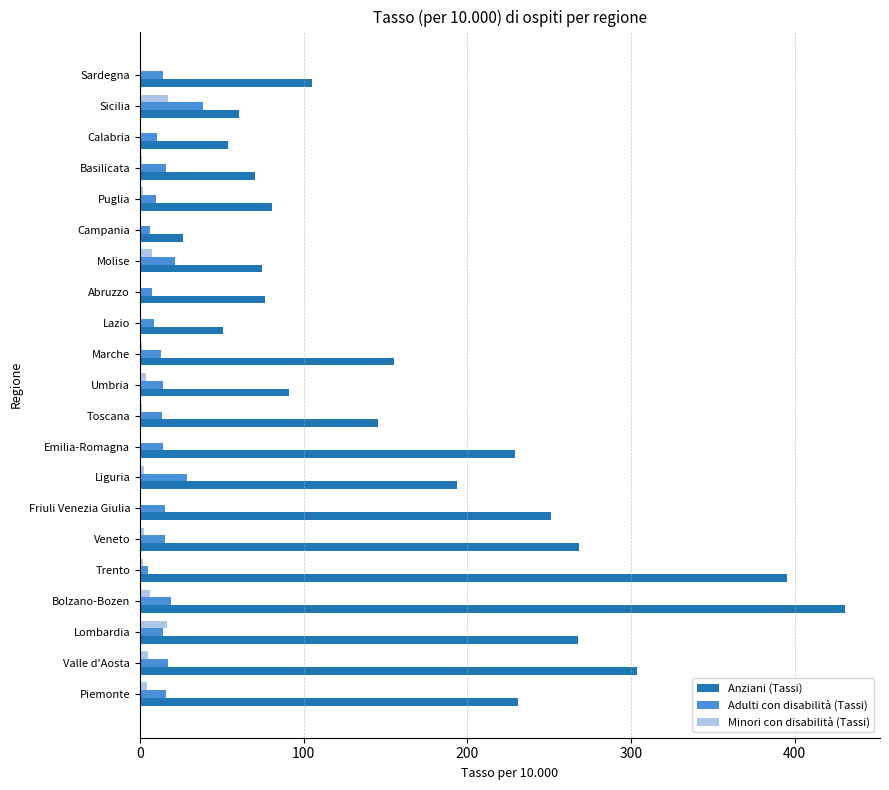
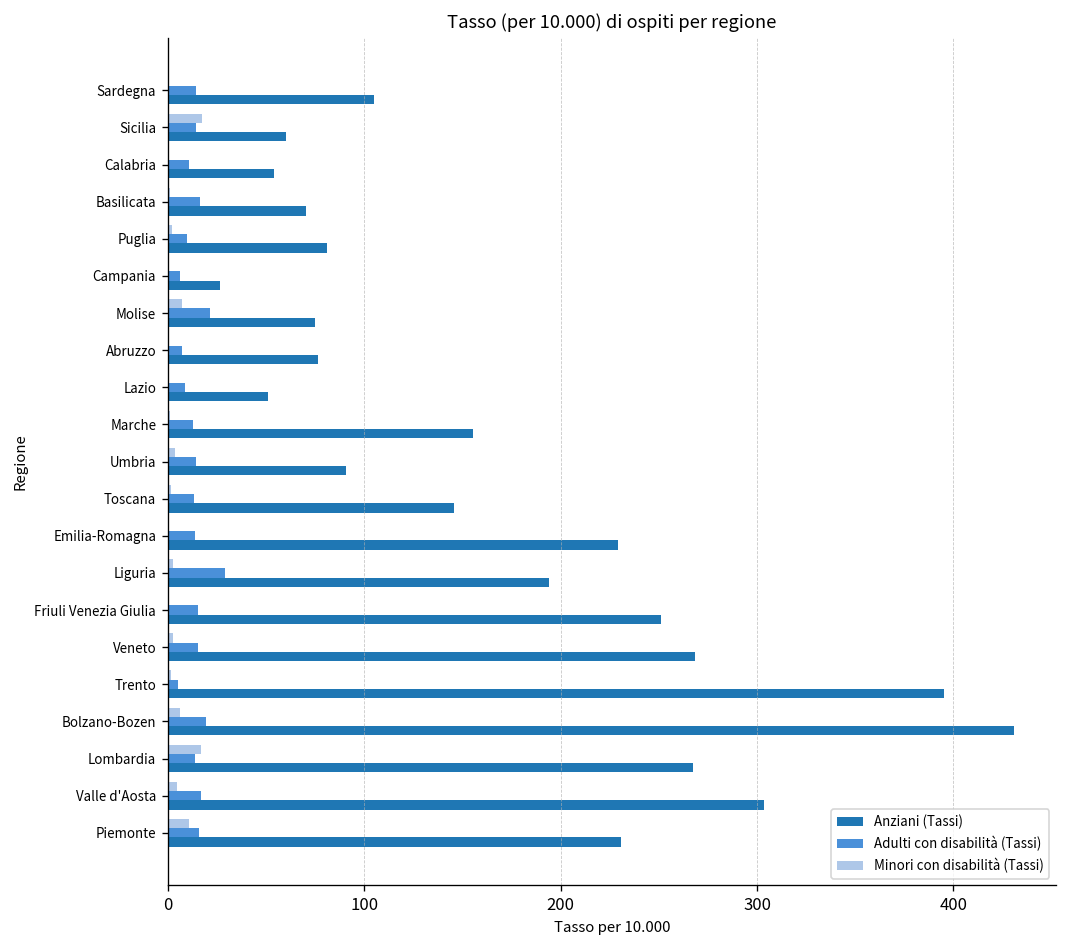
Adulti con disabilità (Tassi), Sicilia: 38 -> 14
Minori con disabilità (Tassi), Piemonte: 4 -> 11
